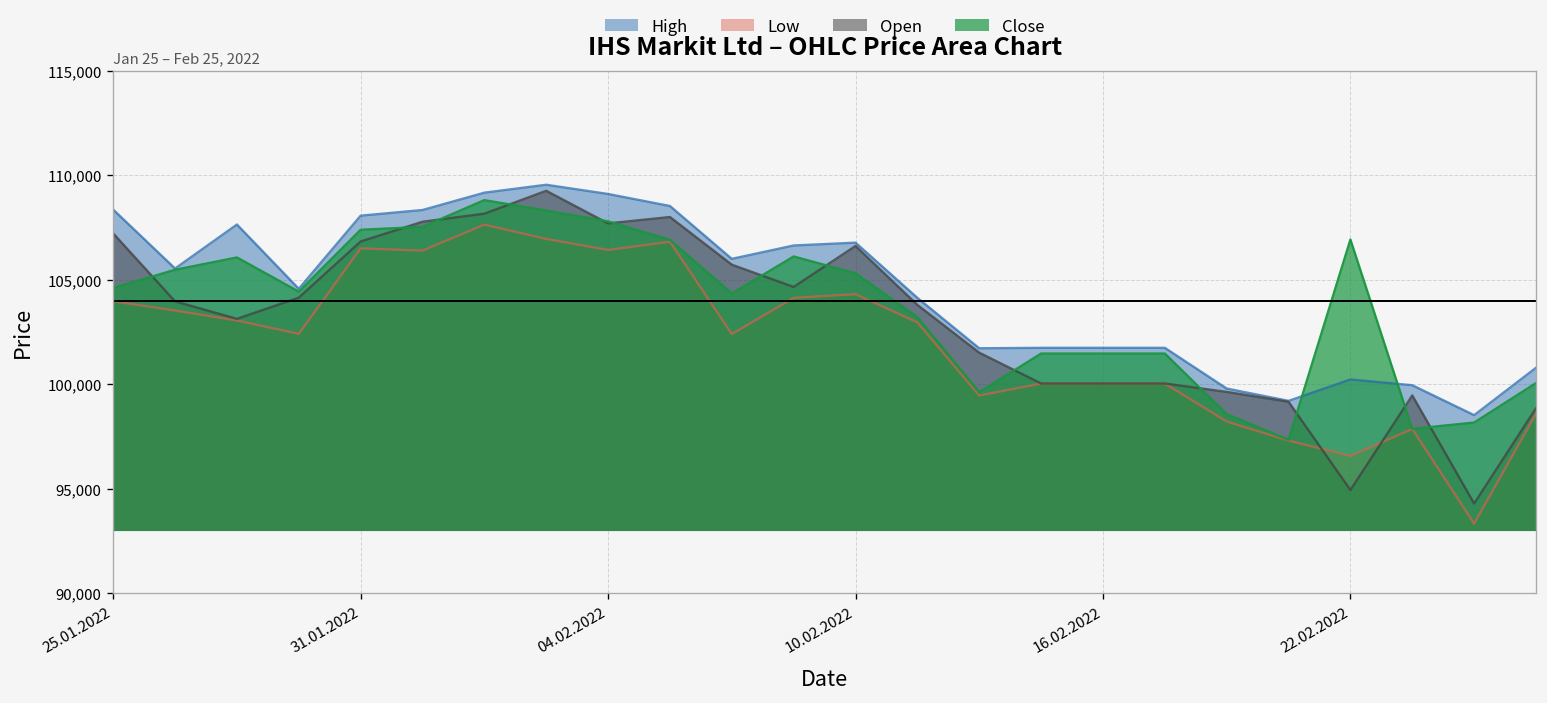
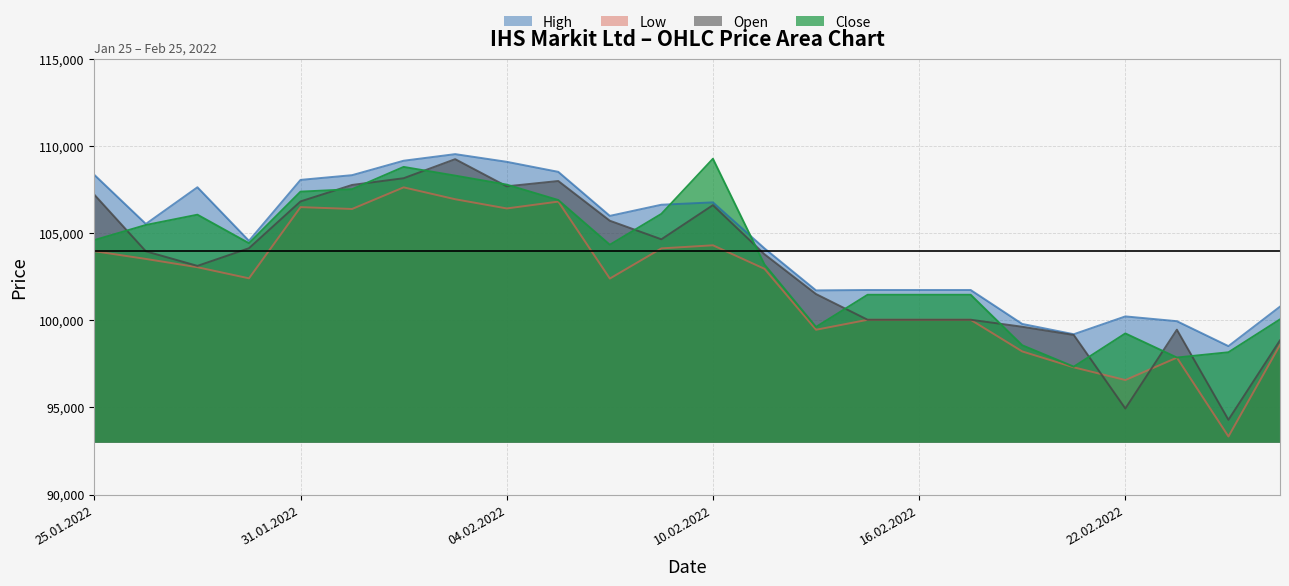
Close, 10.02.2022: 105,300 -> 109,300
Close, 22.02.2022: 106,900 -> 99,300
